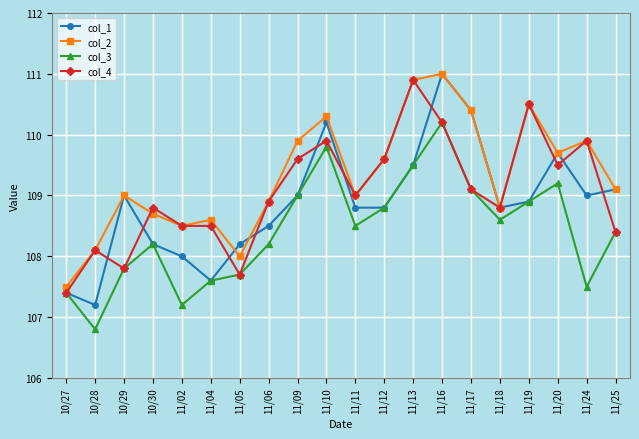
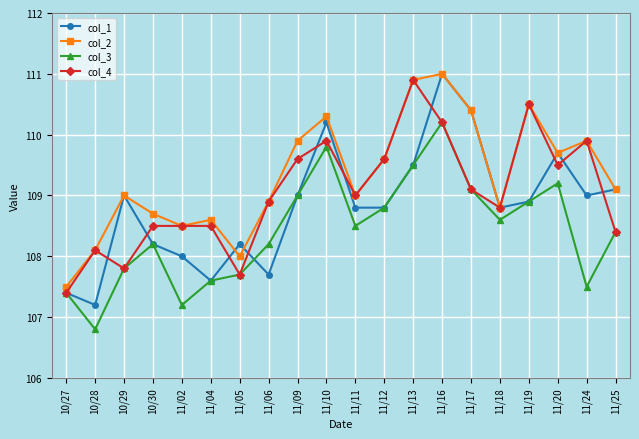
col_4, 10/30: 108.8 -> 108.5
col_1, 11/06: 108.5 -> 107.7
